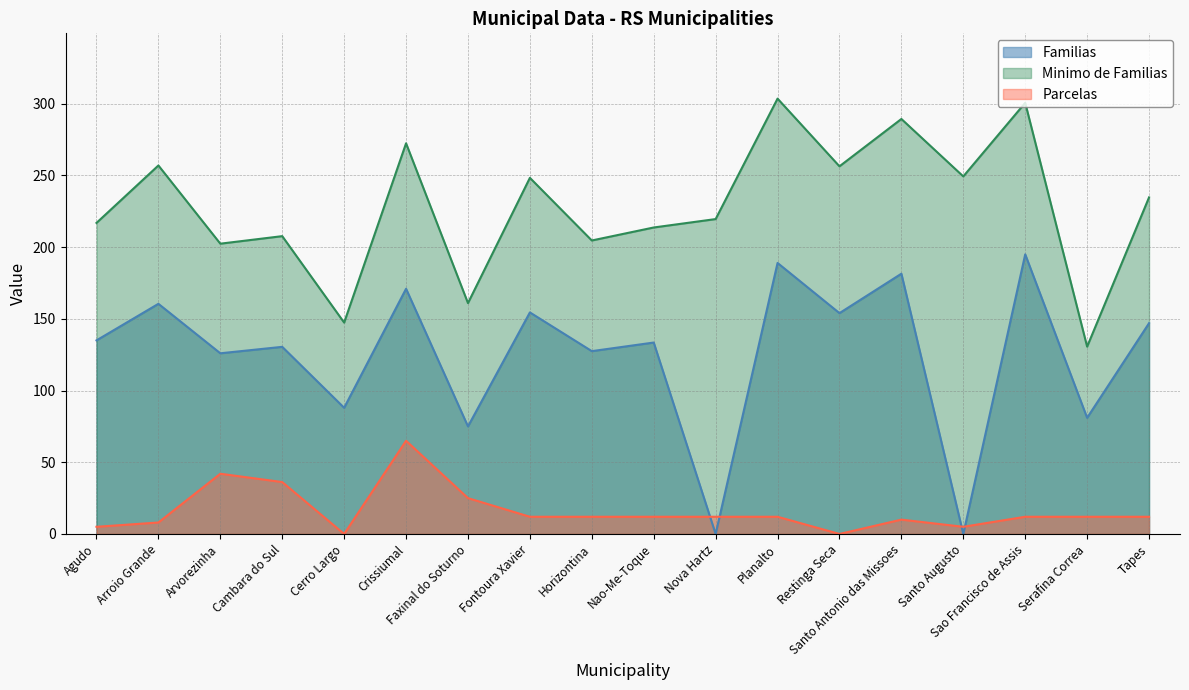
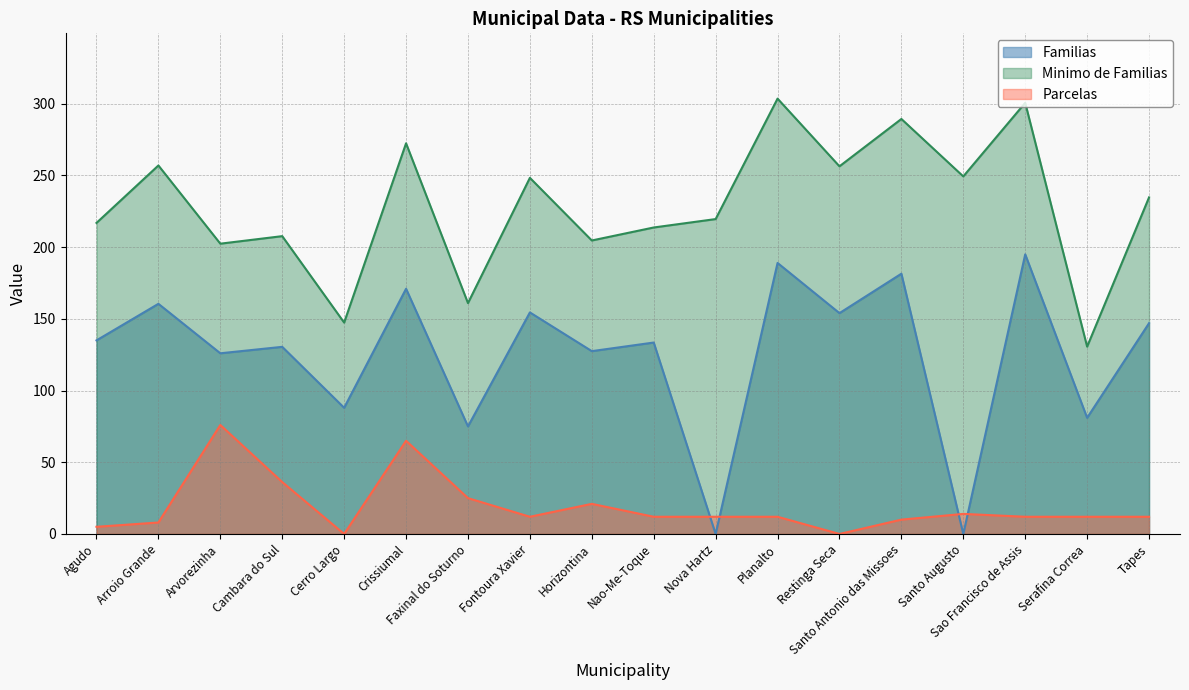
Parcelas, Arvorezinha: 42 -> 76
Parcelas, Horizontina: 12 -> 21
Parcelas, Santo Augusto: 5 -> 14
